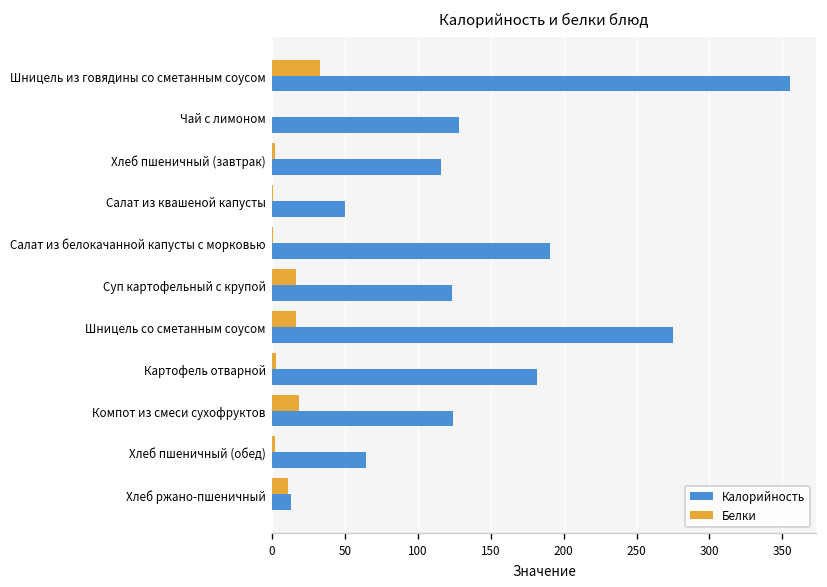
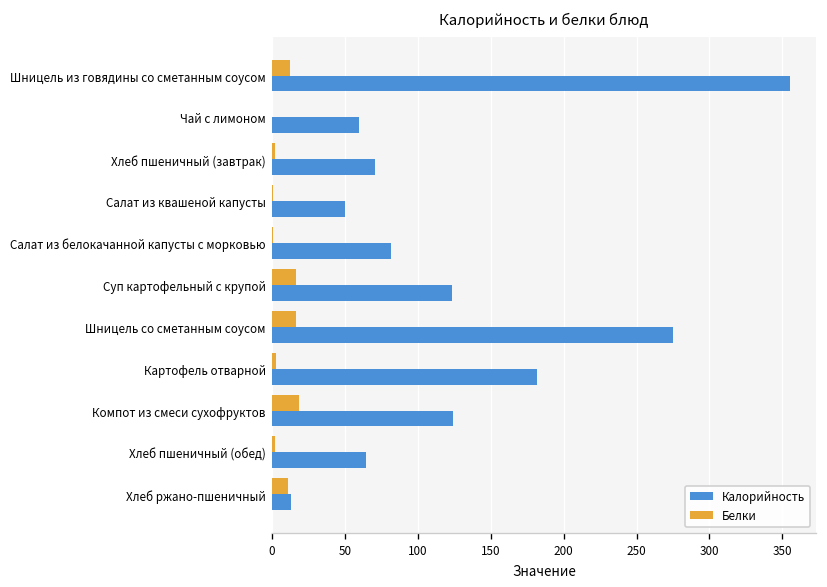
Белки, Шницель из говядины со сметанным соусом: 33 -> 12
Калорийность, Чай с лимоном: 128 -> 60
Калорийность, Хлеб пшеничный (завтрак): 116 -> 71
Калорийность, Салат из белокачанной капусты с морковью: 191 -> 82
